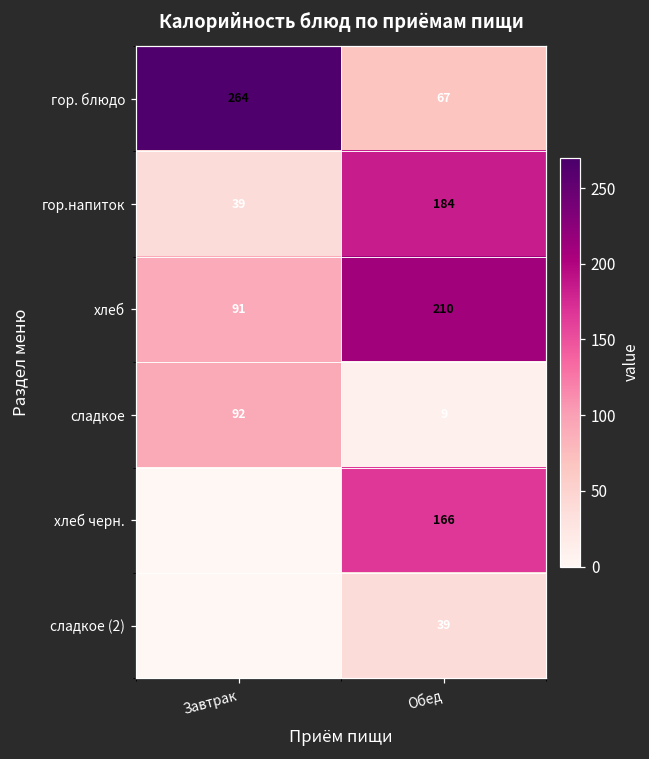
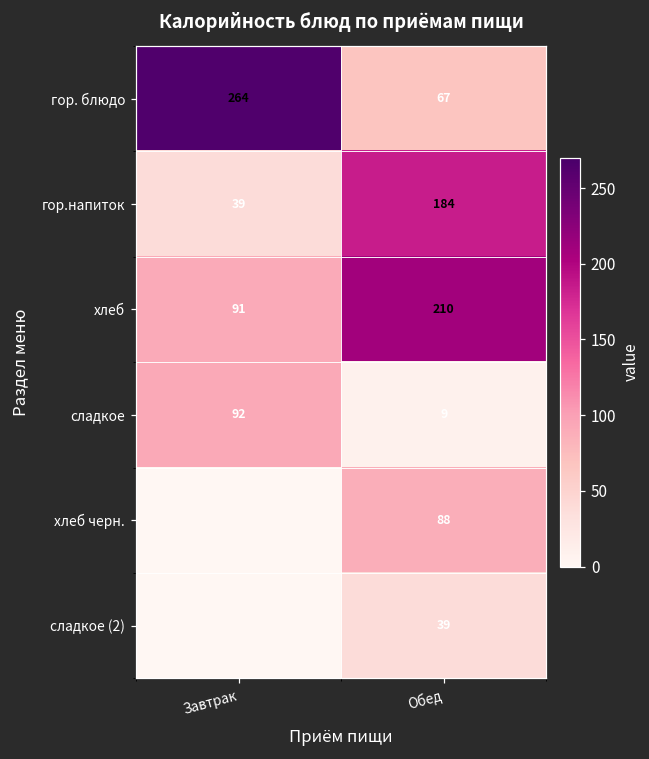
хлеб черн., Обед: 166 -> 88
